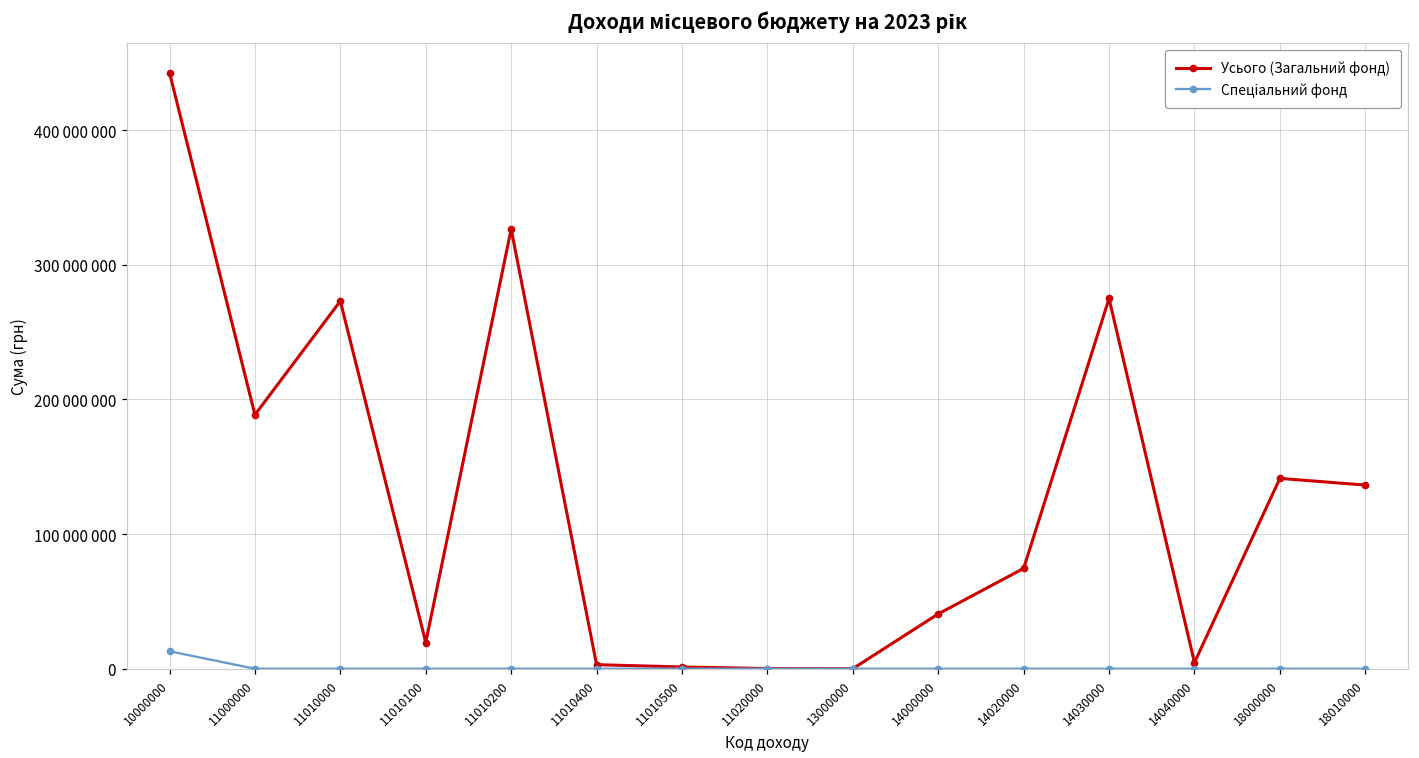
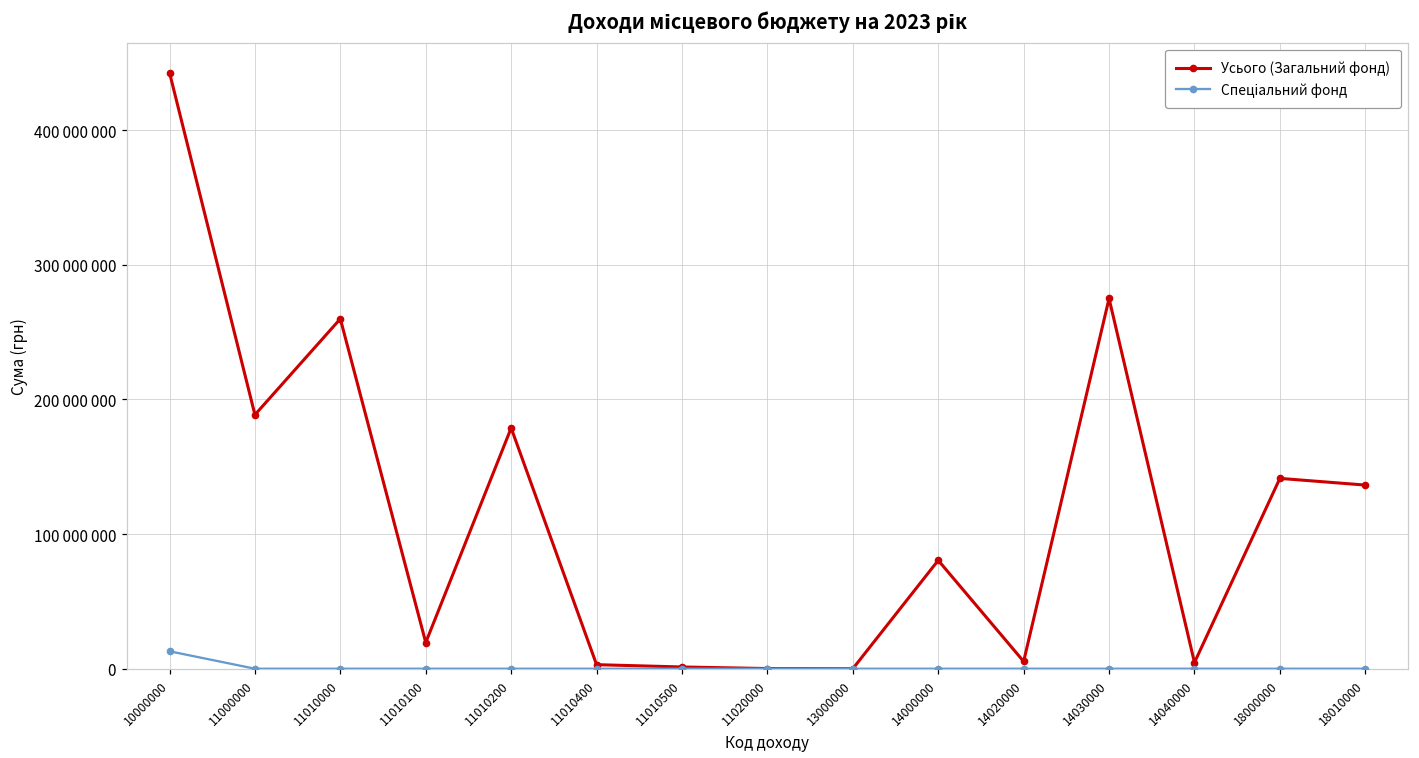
Усього (Загальний фонд), 11010000: 273000000 -> 260000000
Усього (Загальний фонд), 11010200: 327000000 -> 179000000
Усього (Загальний фонд), 14000000: 41000000 -> 80000000
Усього (Загальний фонд), 14020000: 75000000 -> 5000000
